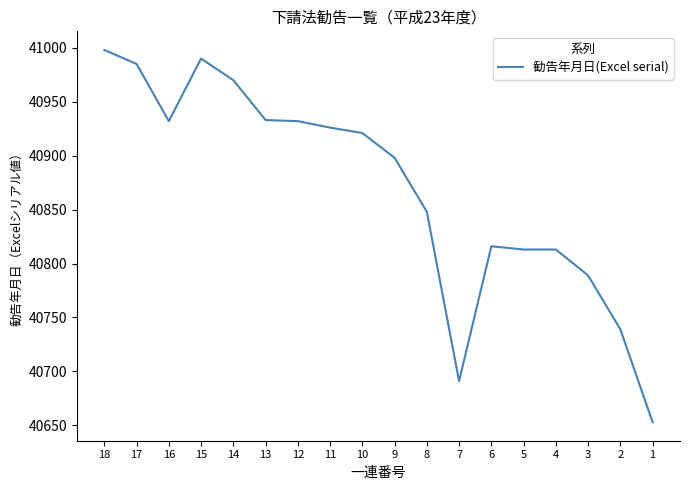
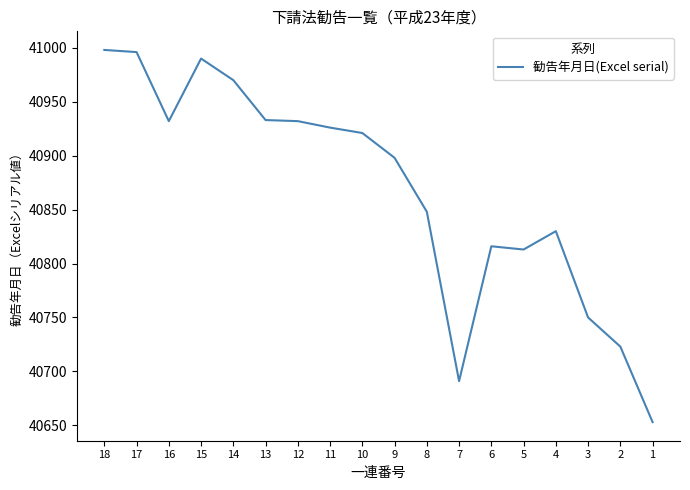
17: 40985 -> 40996
4: 40813 -> 40830
3: 40789 -> 40750
2: 40739 -> 40723
